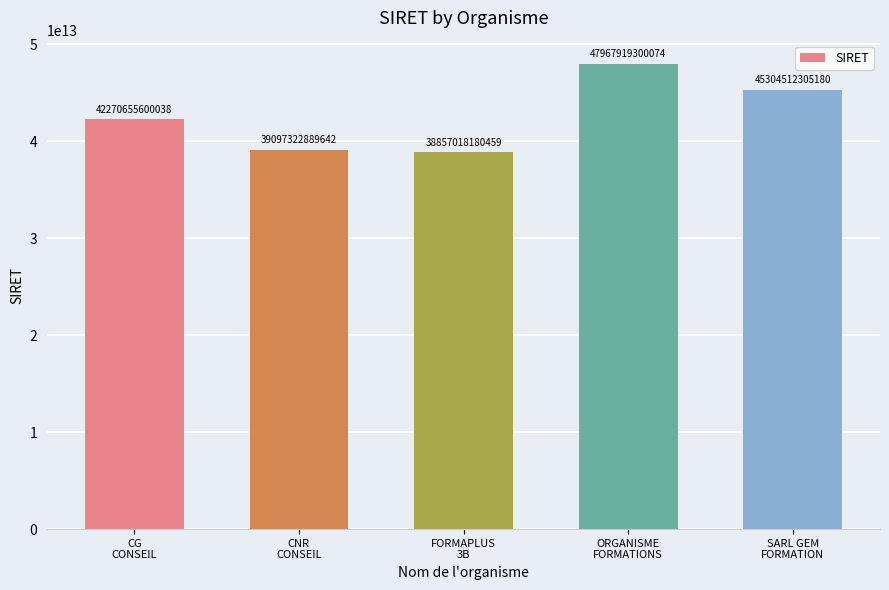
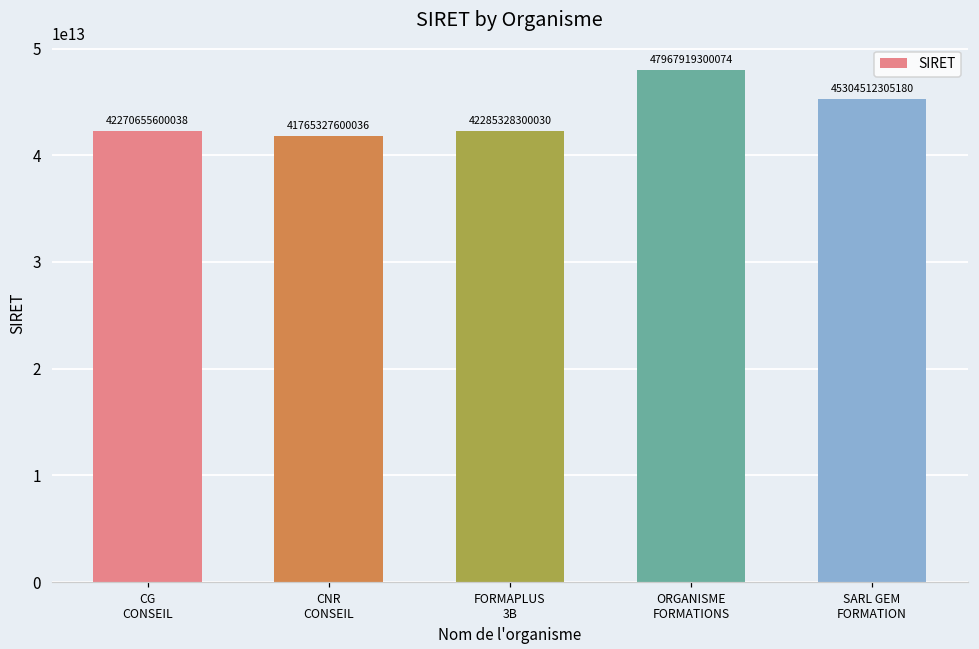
CNR CONSEIL: 39097322889642 -> 41765327600036
FORMAPLUS 3B: 38857018180459 -> 42285328300030
